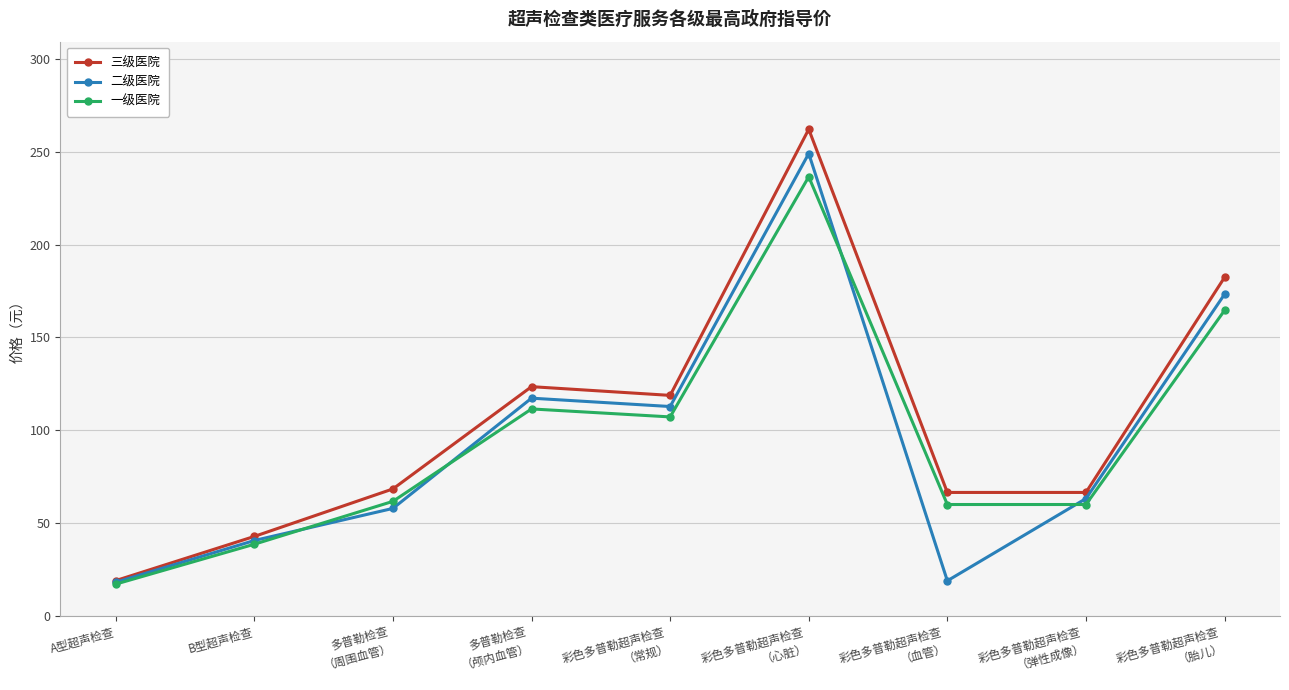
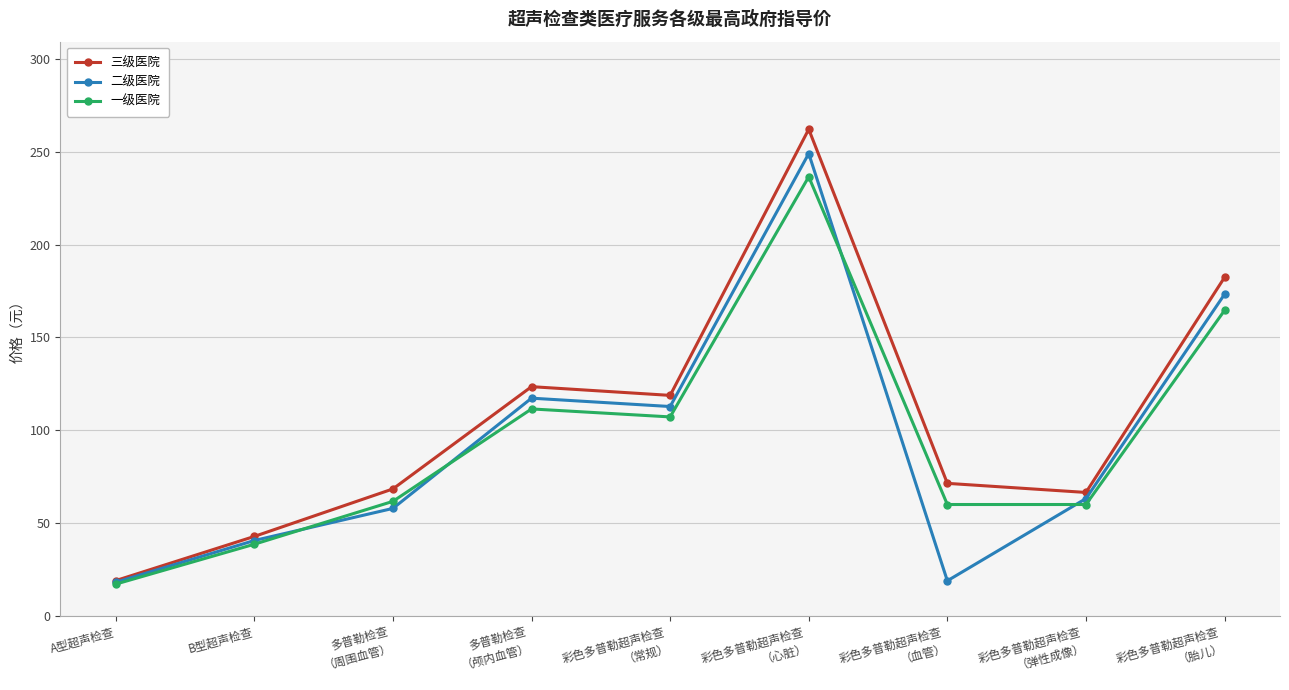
三级医院, 彩色多普勒超声检查 （血管）: 67 -> 71
